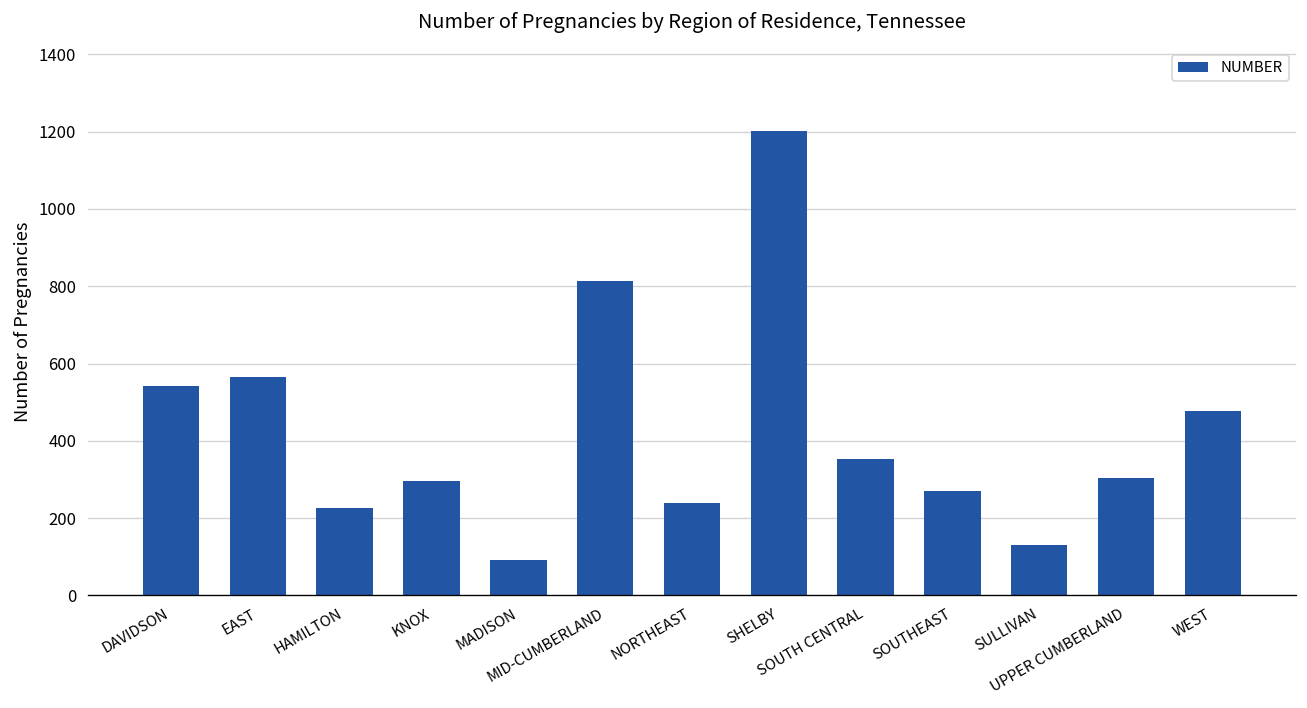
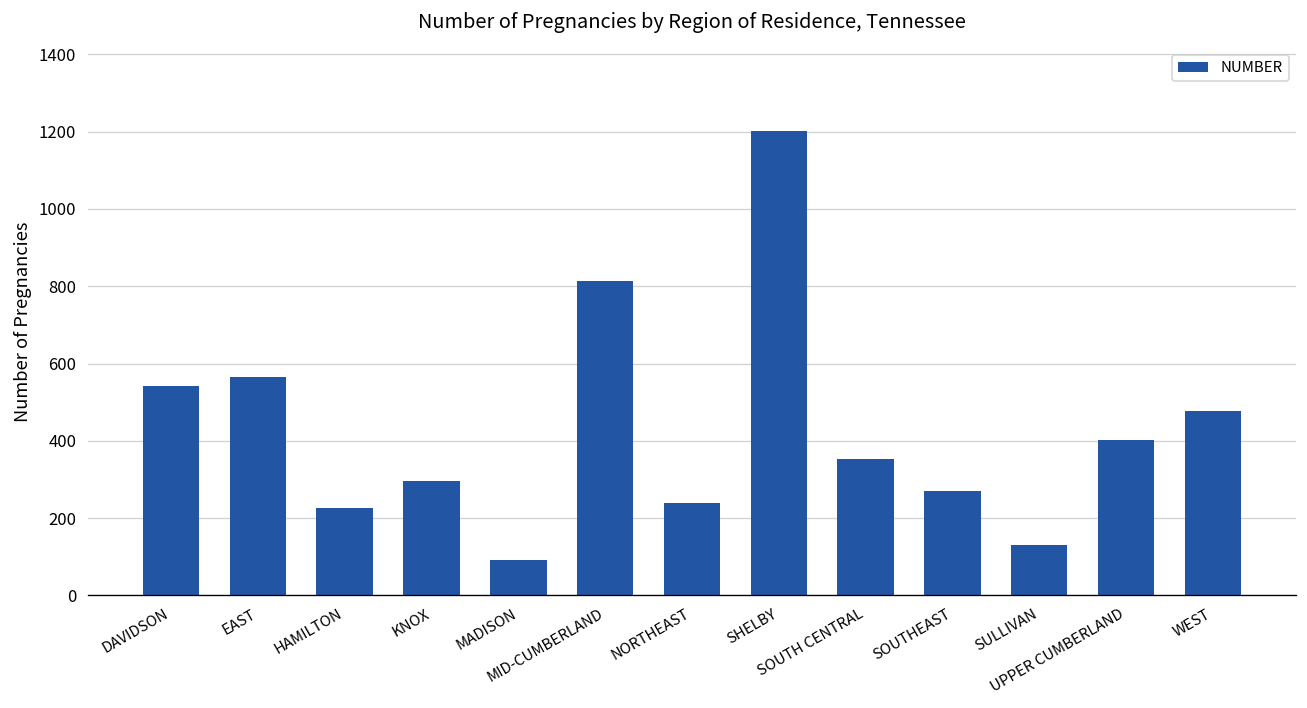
UPPER CUMBERLAND: 300 -> 400
